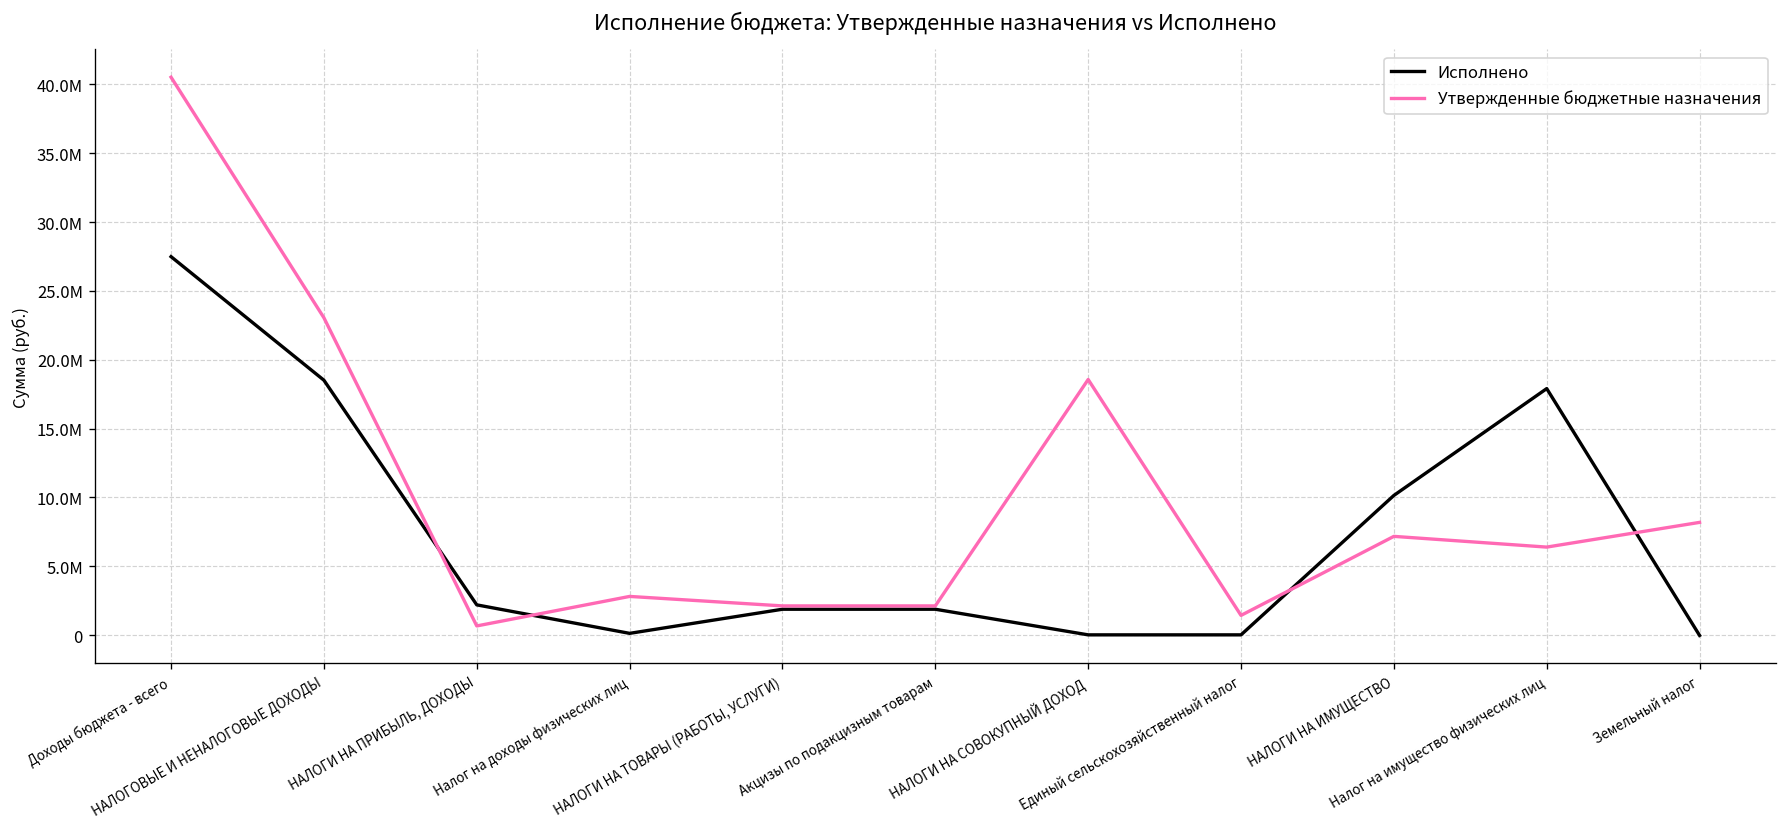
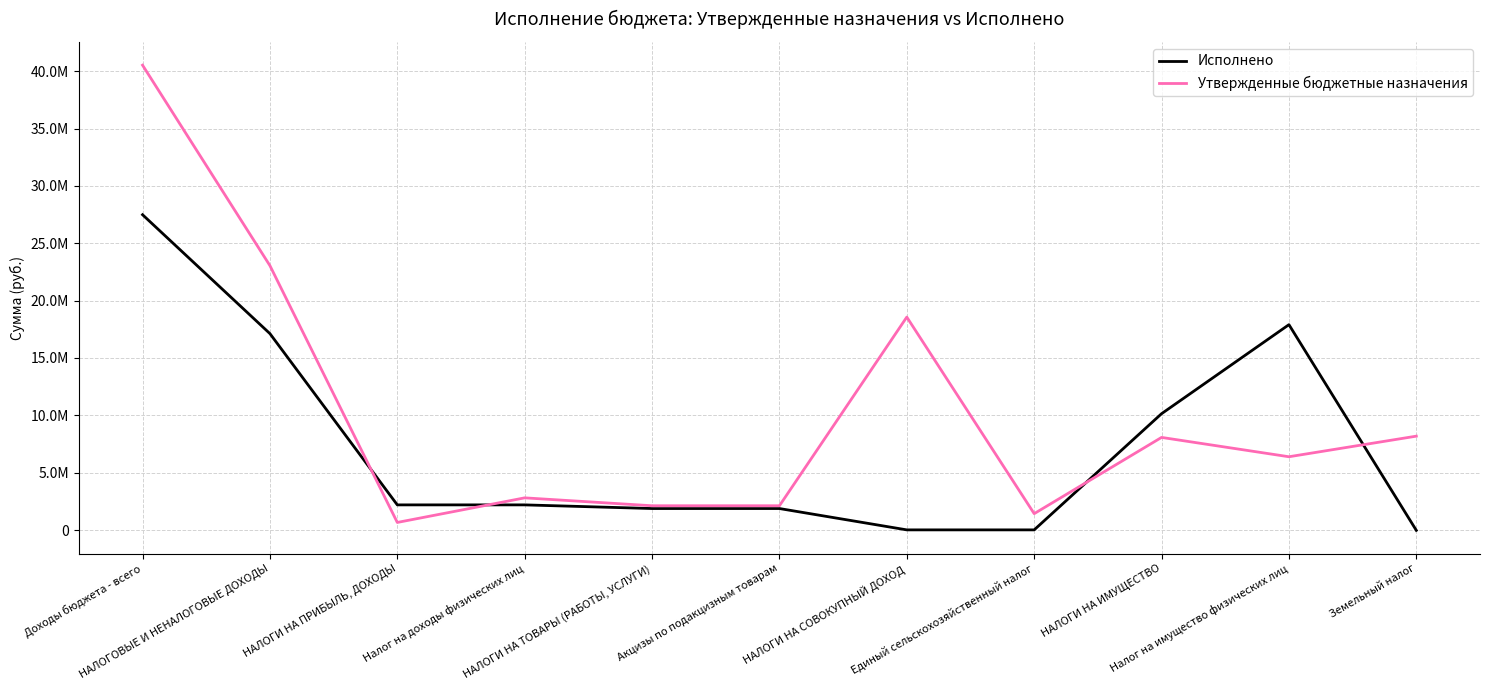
Исполнено, НАЛОГОВЫЕ И НЕНАЛОГОВЫЕ ДОХОДЫ: 18500000 -> 17100000
Исполнено, Налог на доходы физических лиц: 100000 -> 2200000
Утвержденные бюджетные назначения, НАЛОГИ НА ИМУЩЕСТВО: 7200000 -> 8100000
